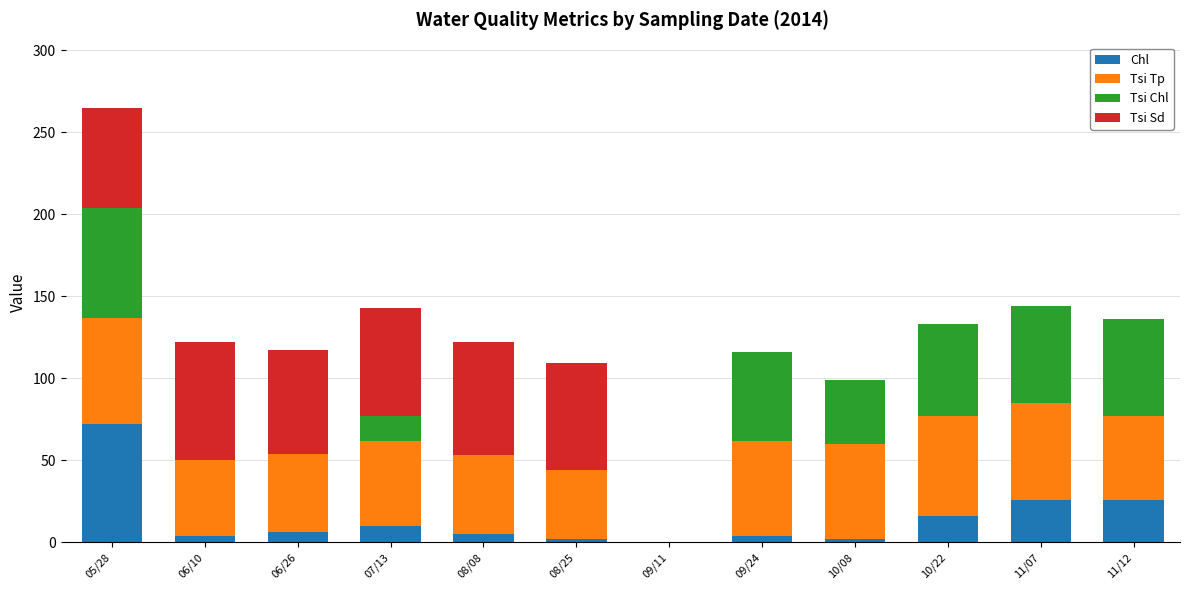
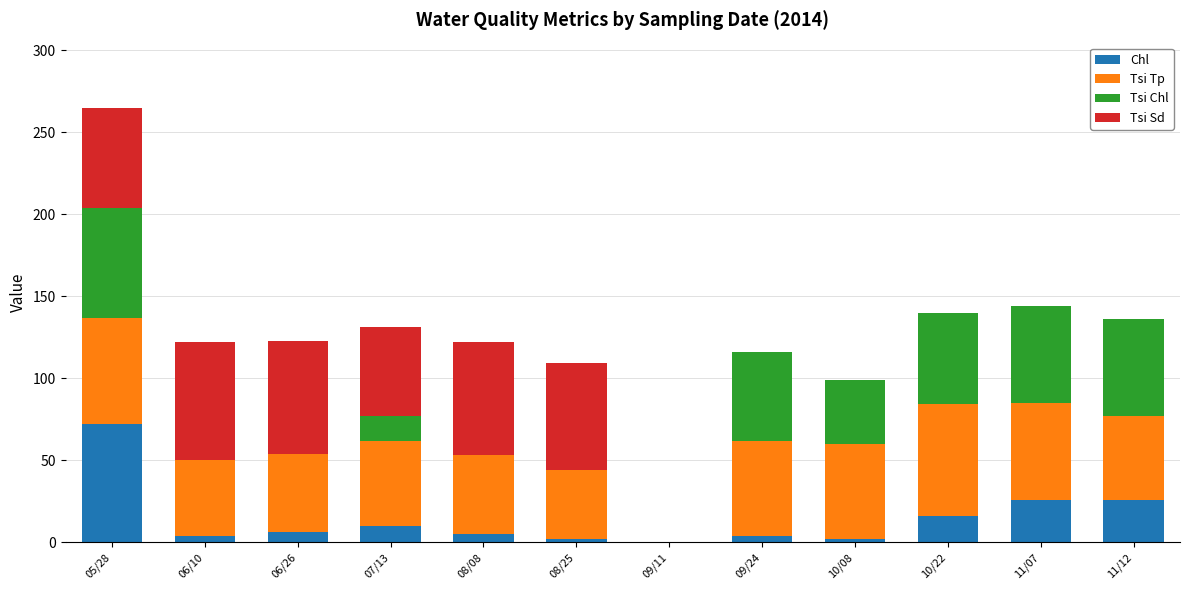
Tsi Sd, 06/26: 63 -> 69
Tsi Sd, 07/13: 66 -> 54
Tsi Tp, 10/22: 61 -> 68
